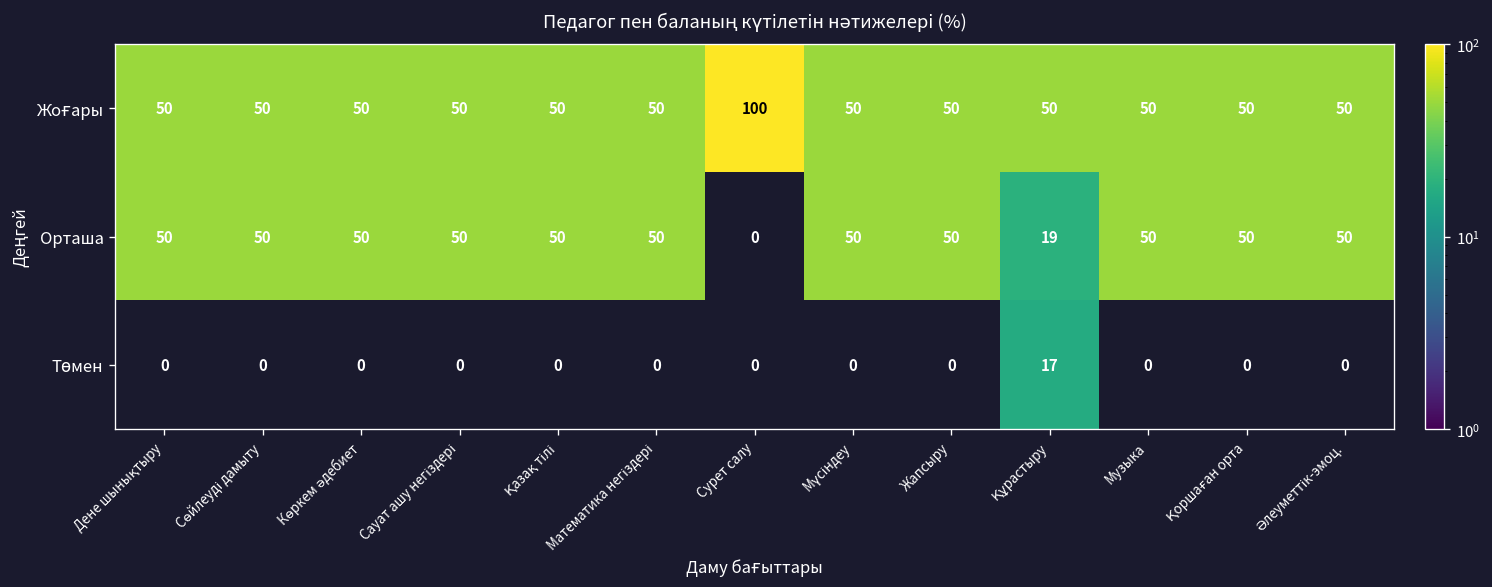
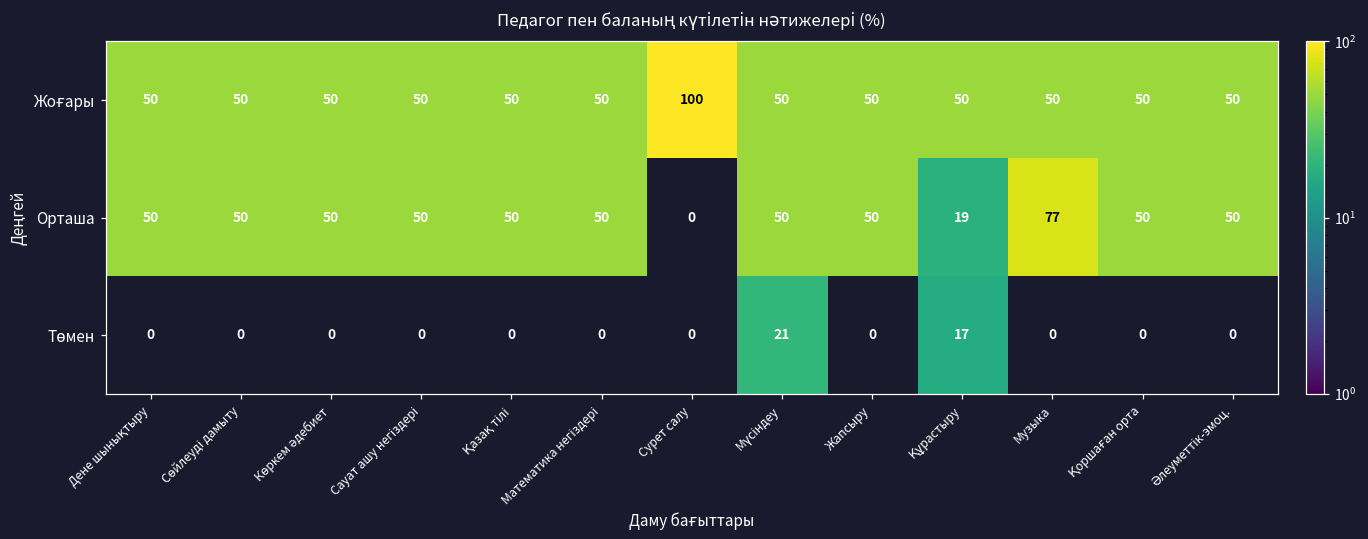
Орташа, Музыка: 50 -> 77
Төмен, Мүсіндеу: 0 -> 21
